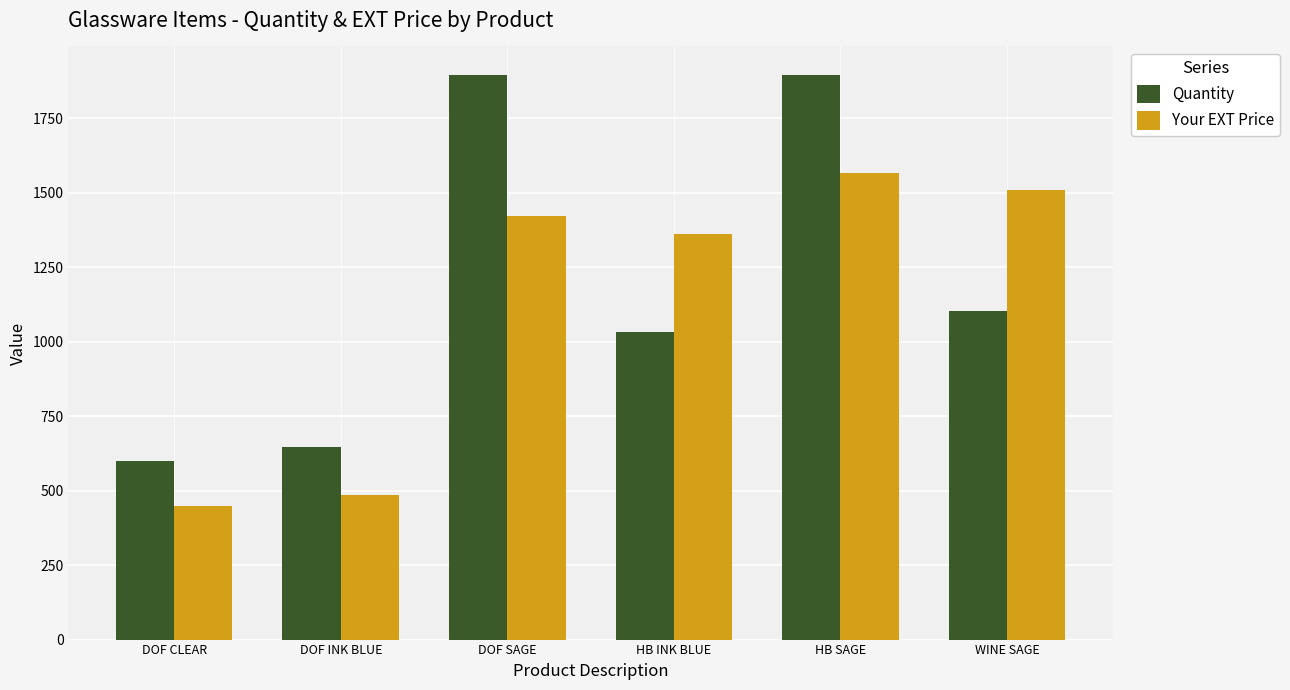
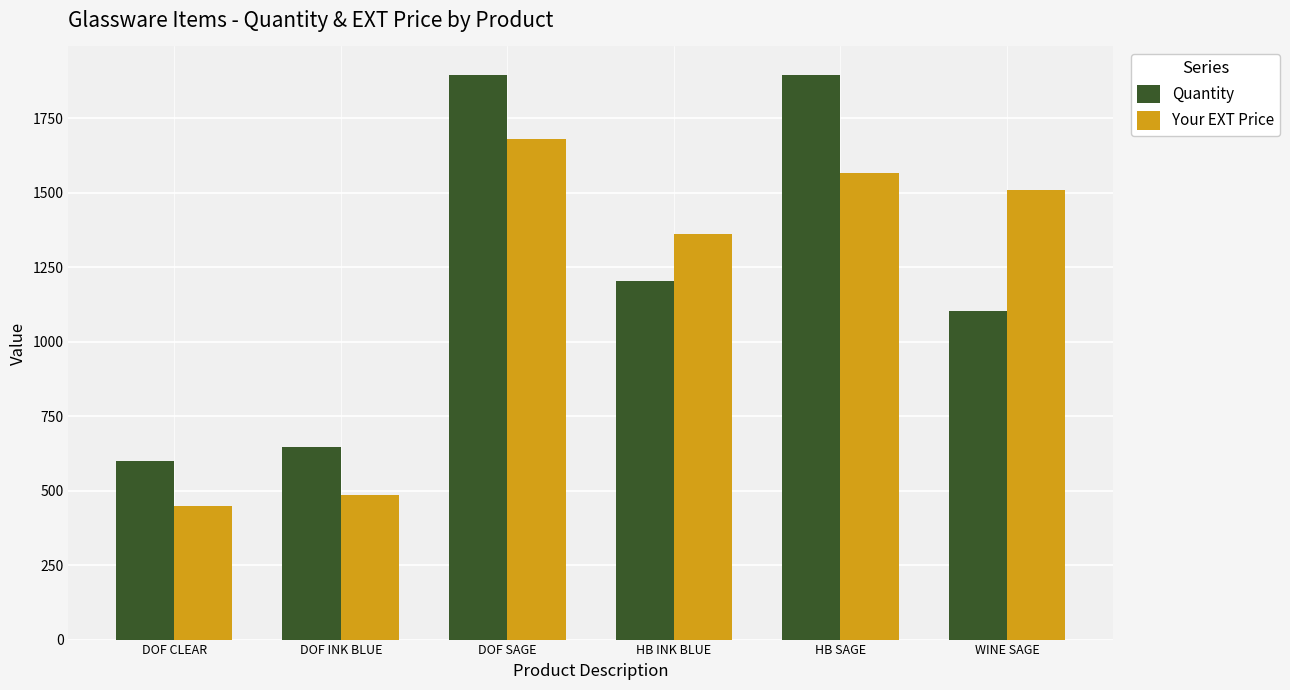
Your EXT Price, DOF SAGE: 1420 -> 1680
Quantity, HB INK BLUE: 1030 -> 1200
